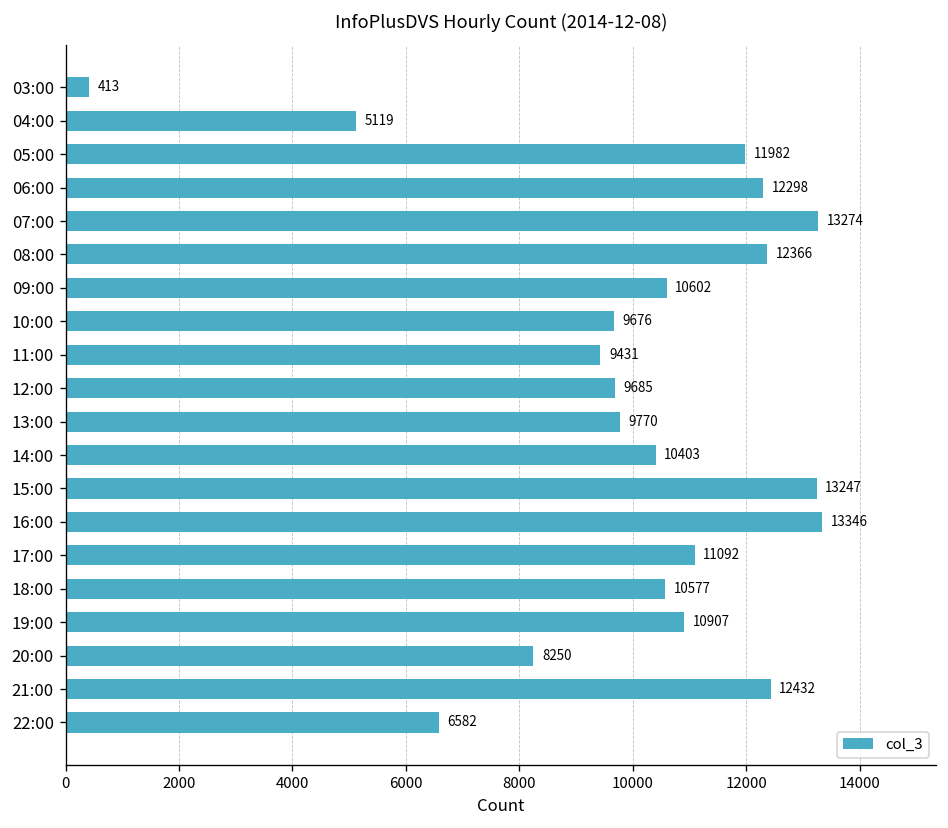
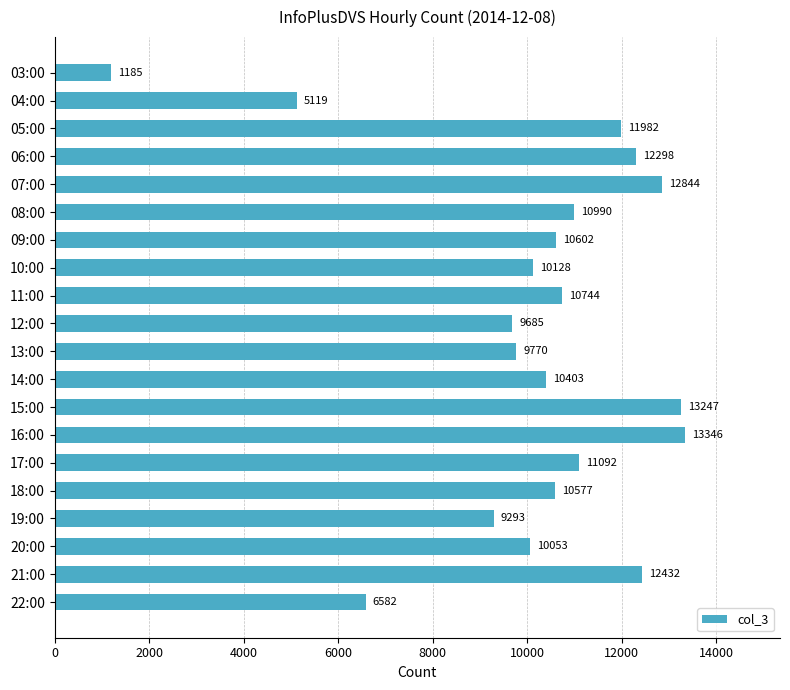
03:00: 413 -> 1185
07:00: 13274 -> 12844
08:00: 12366 -> 10990
10:00: 9676 -> 10128
11:00: 9431 -> 10744
19:00: 10907 -> 9293
20:00: 8250 -> 10053
